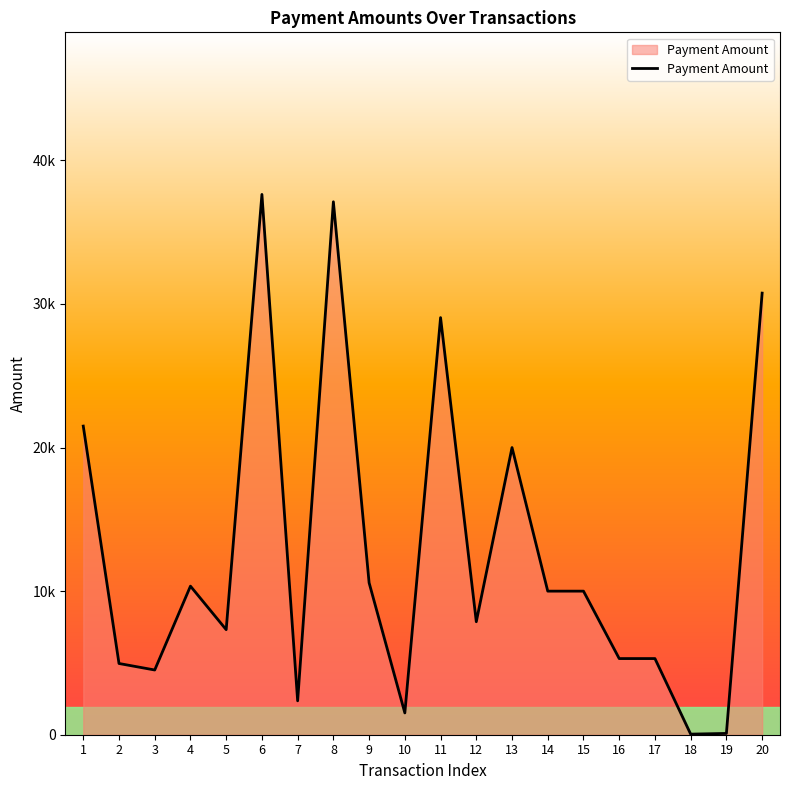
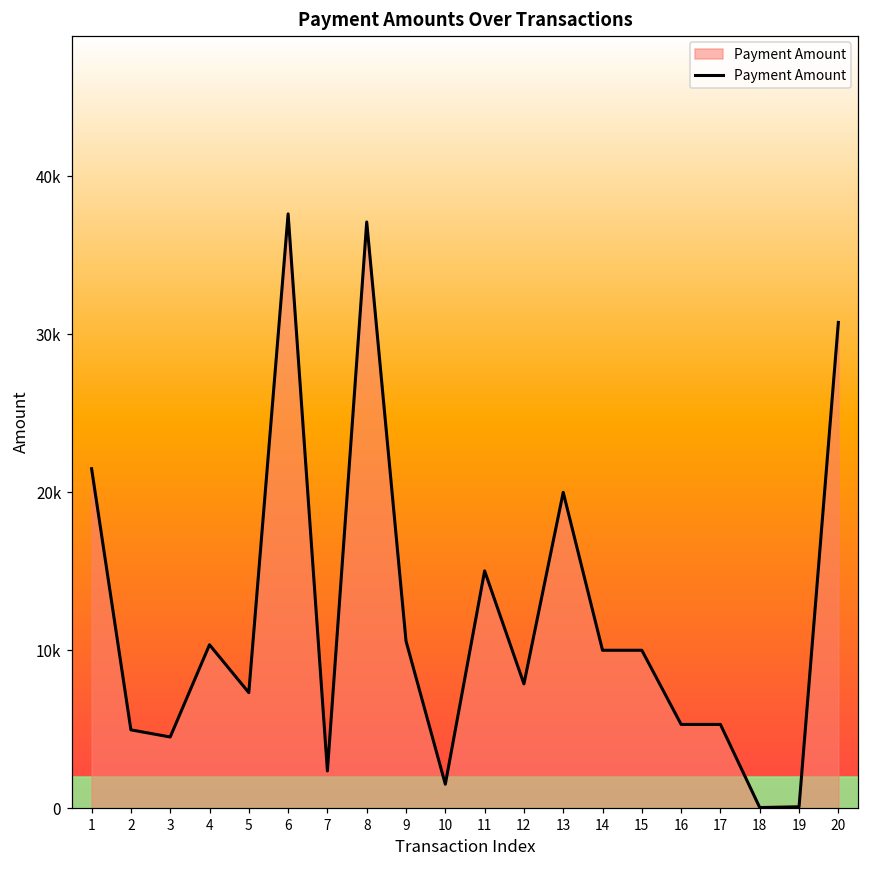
11: 29100 -> 15000
